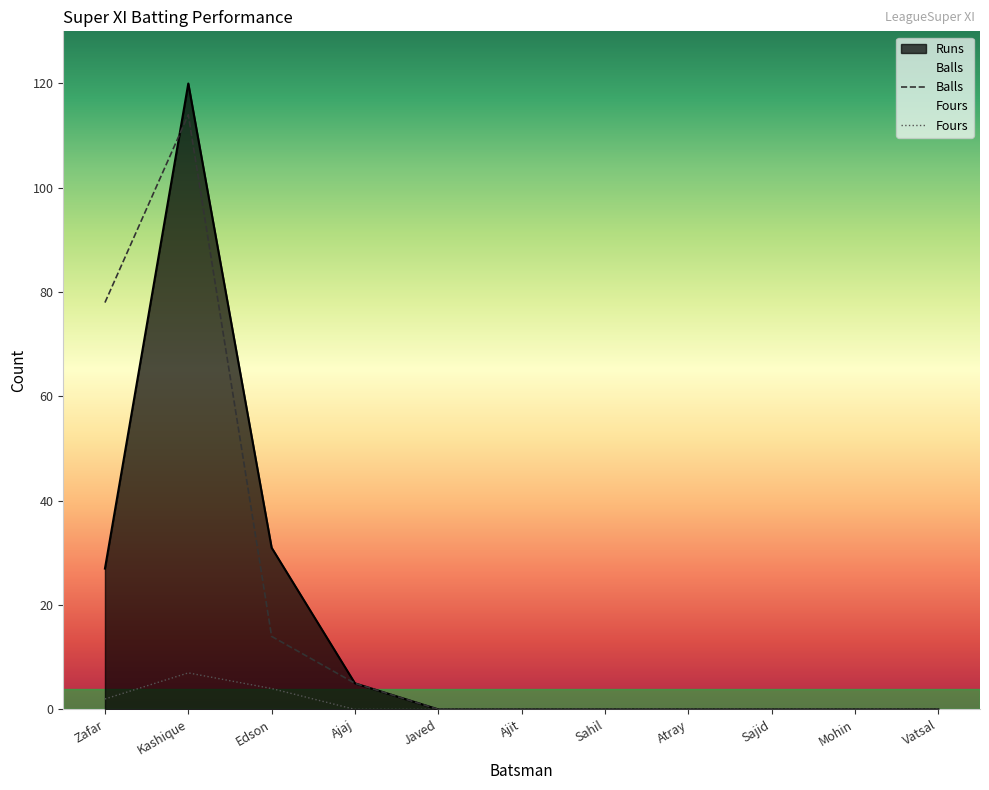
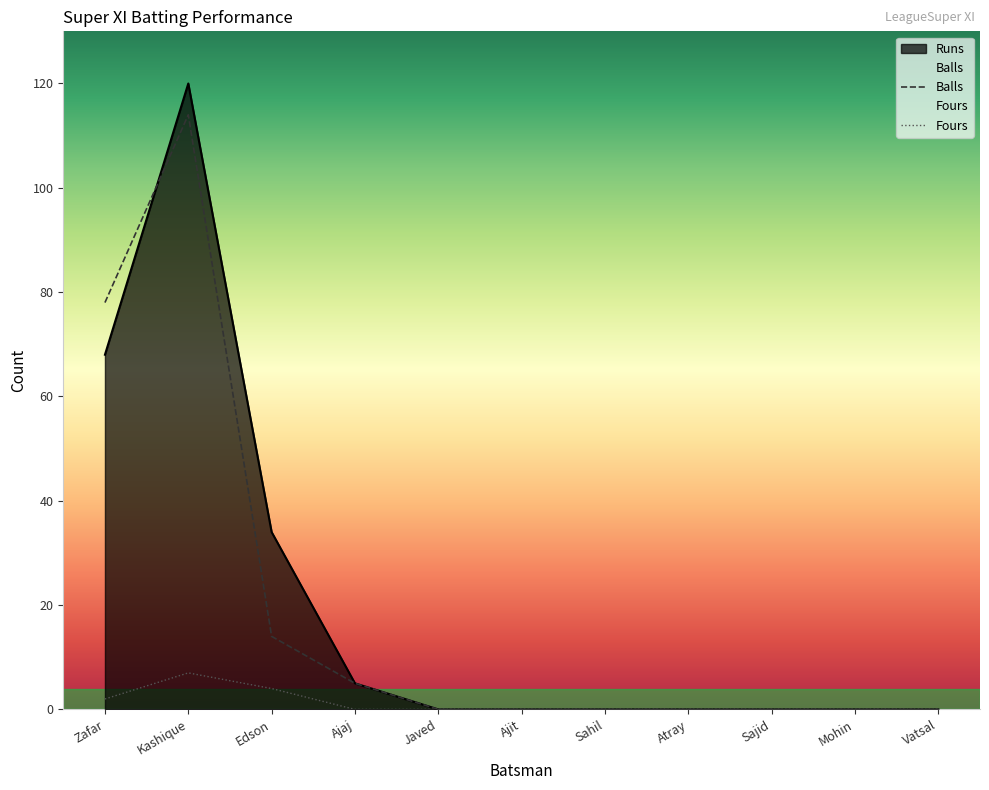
Runs, Zafar: 27 -> 68
Runs, Edson: 31 -> 34
